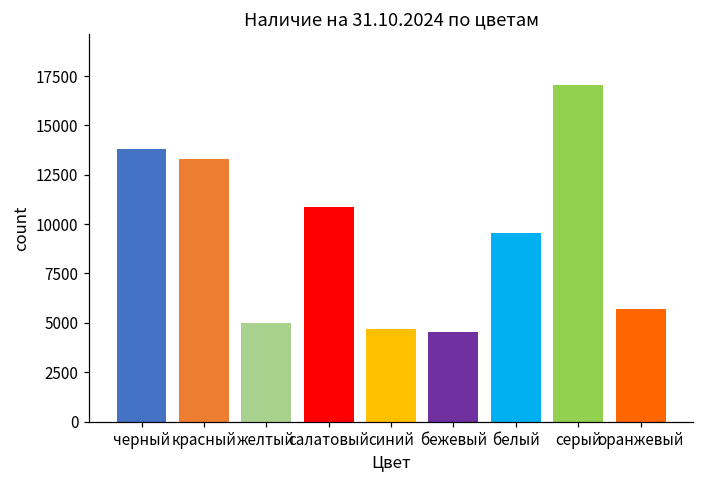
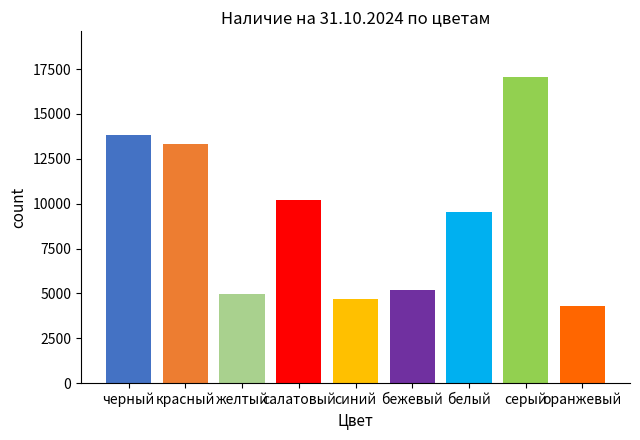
салатовый: 10900 -> 10200
бежевый: 4600 -> 5200
оранжевый: 5700 -> 4300
